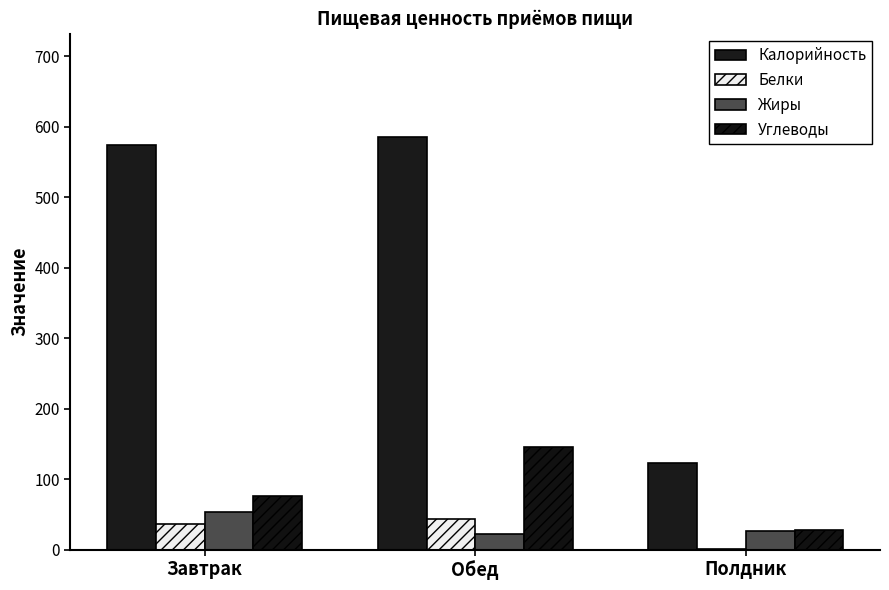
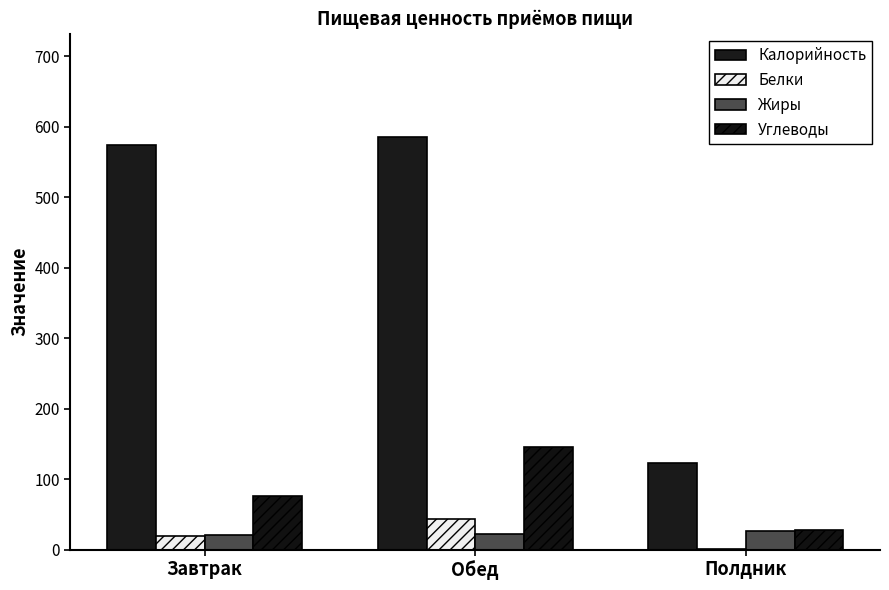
Белки, Завтрак: 40 -> 20
Жиры, Завтрак: 50 -> 20
